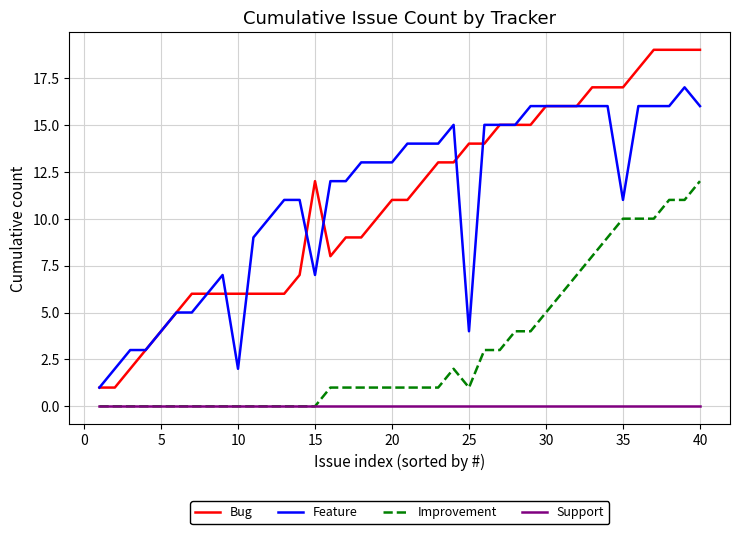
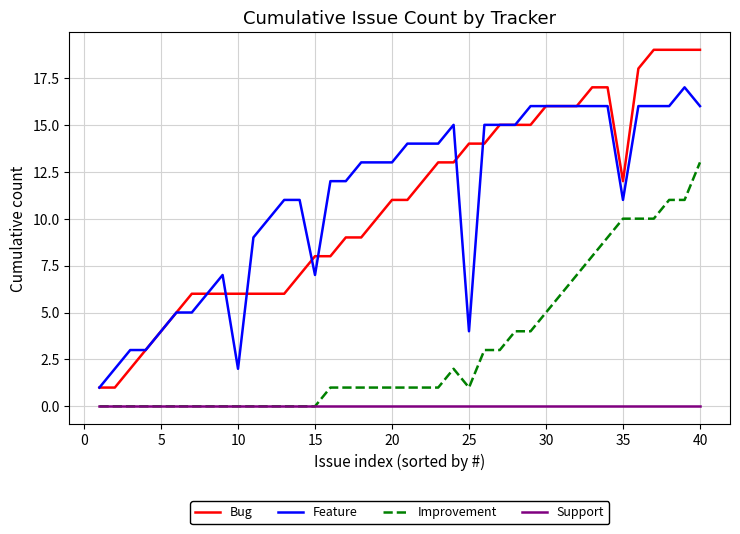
Bug, 15: 12 -> 8
Bug, 35: 17 -> 12
Improvement, 40: 12 -> 13
